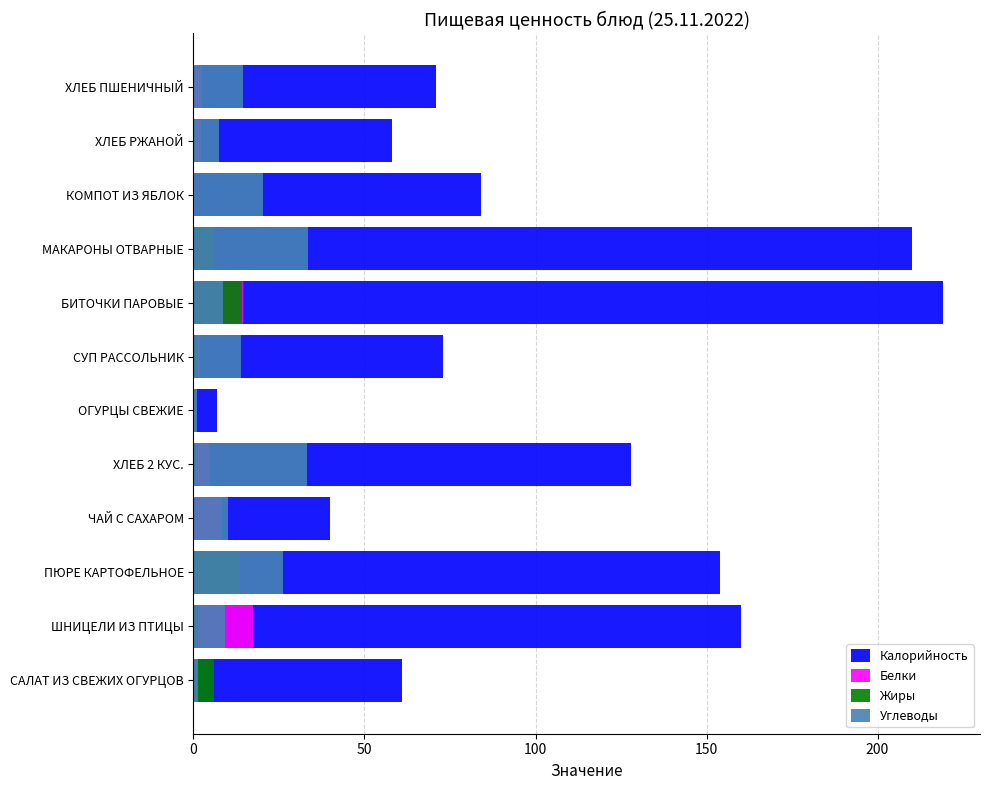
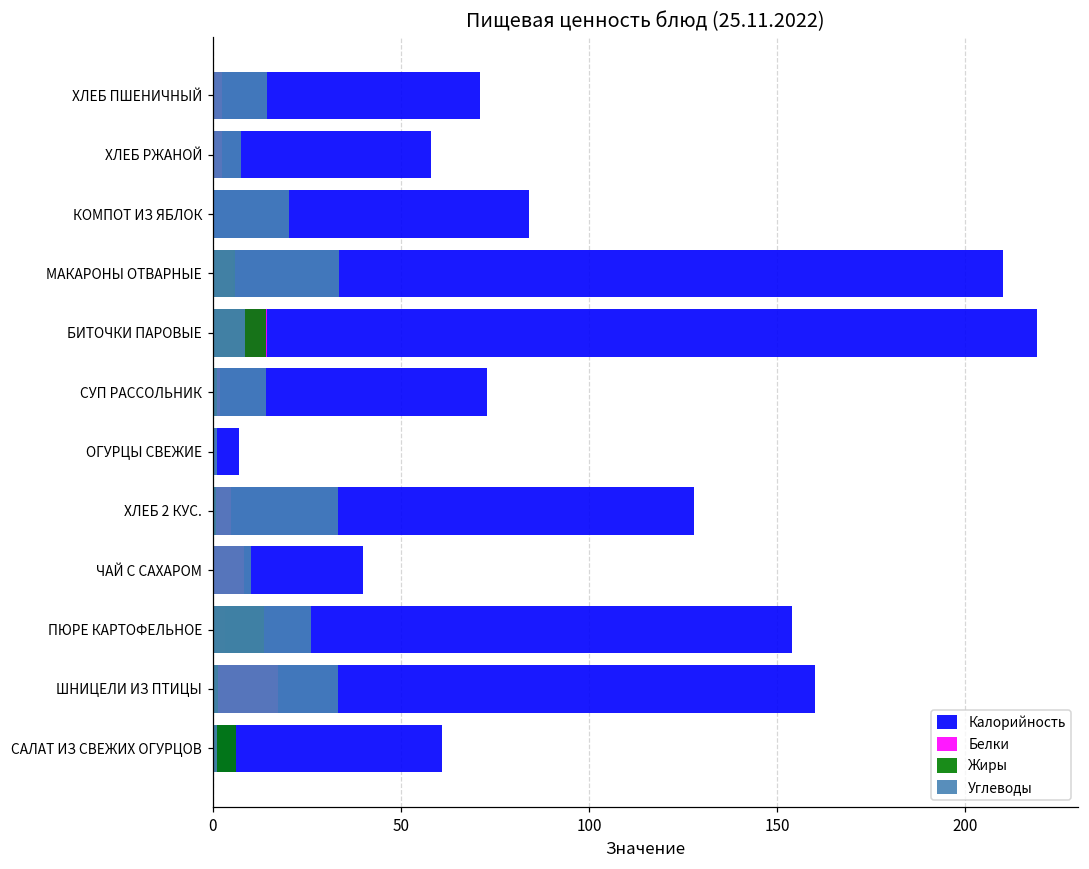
Углеводы, ШНИЦЕЛИ ИЗ ПТИЦЫ: 9 -> 33
